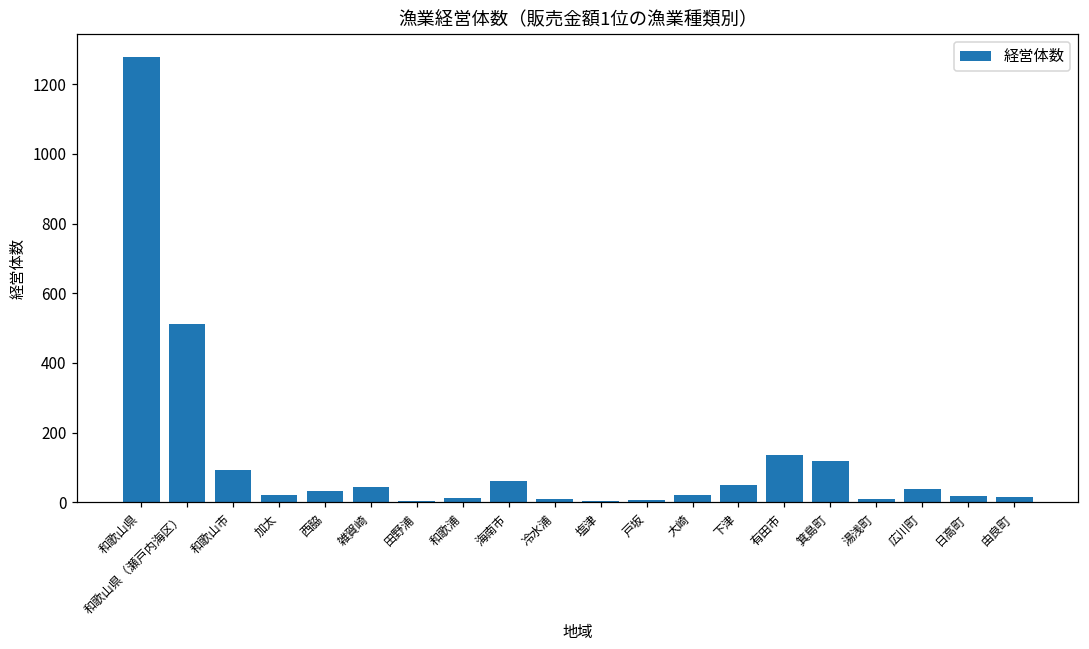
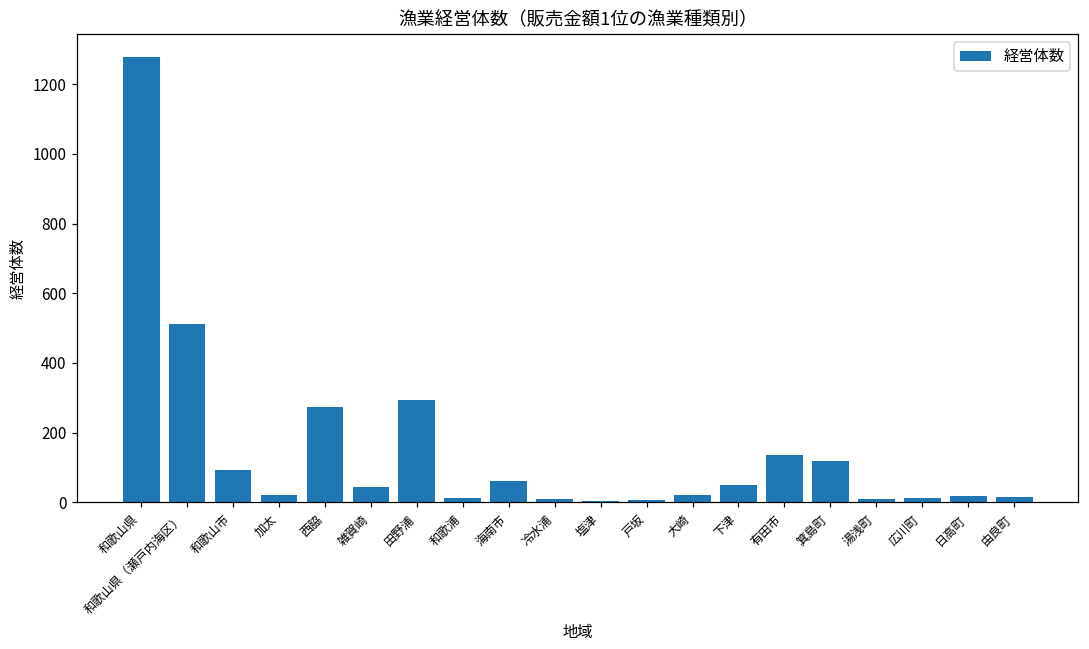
西脇: 30 -> 280
田野浦: 10 -> 290
広川町: 40 -> 10
